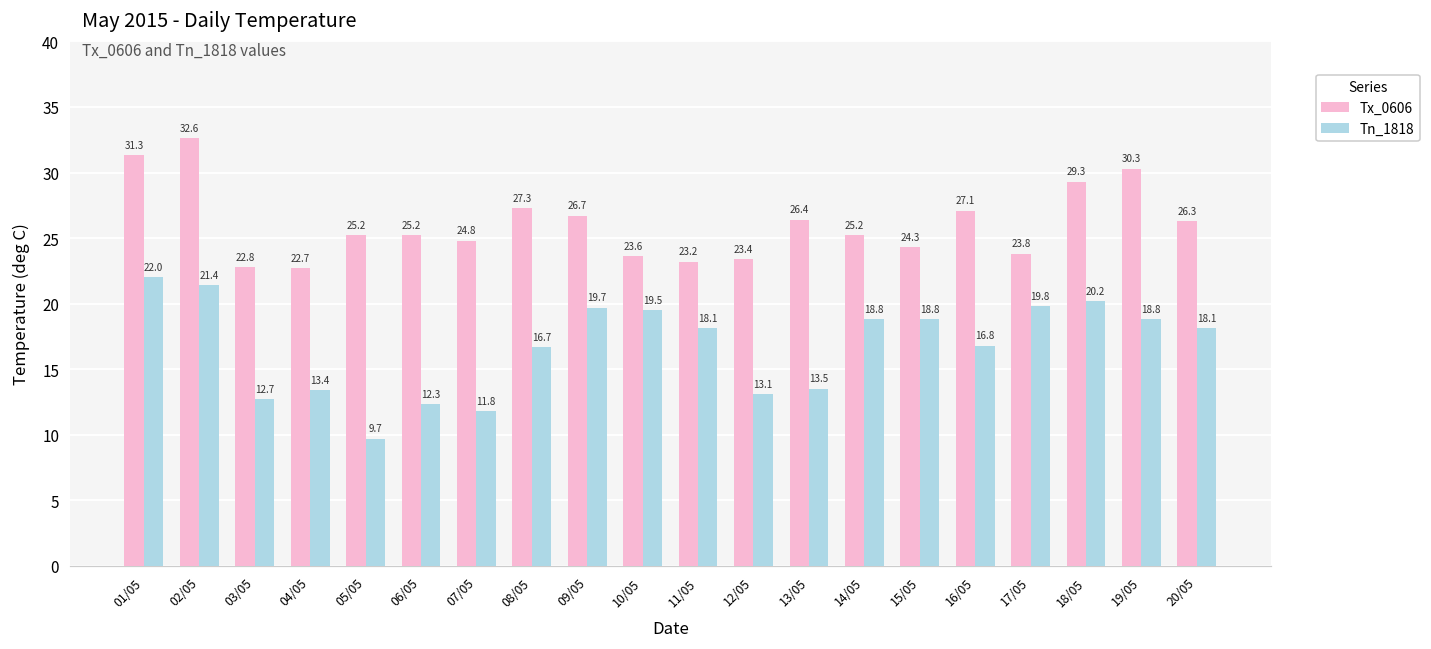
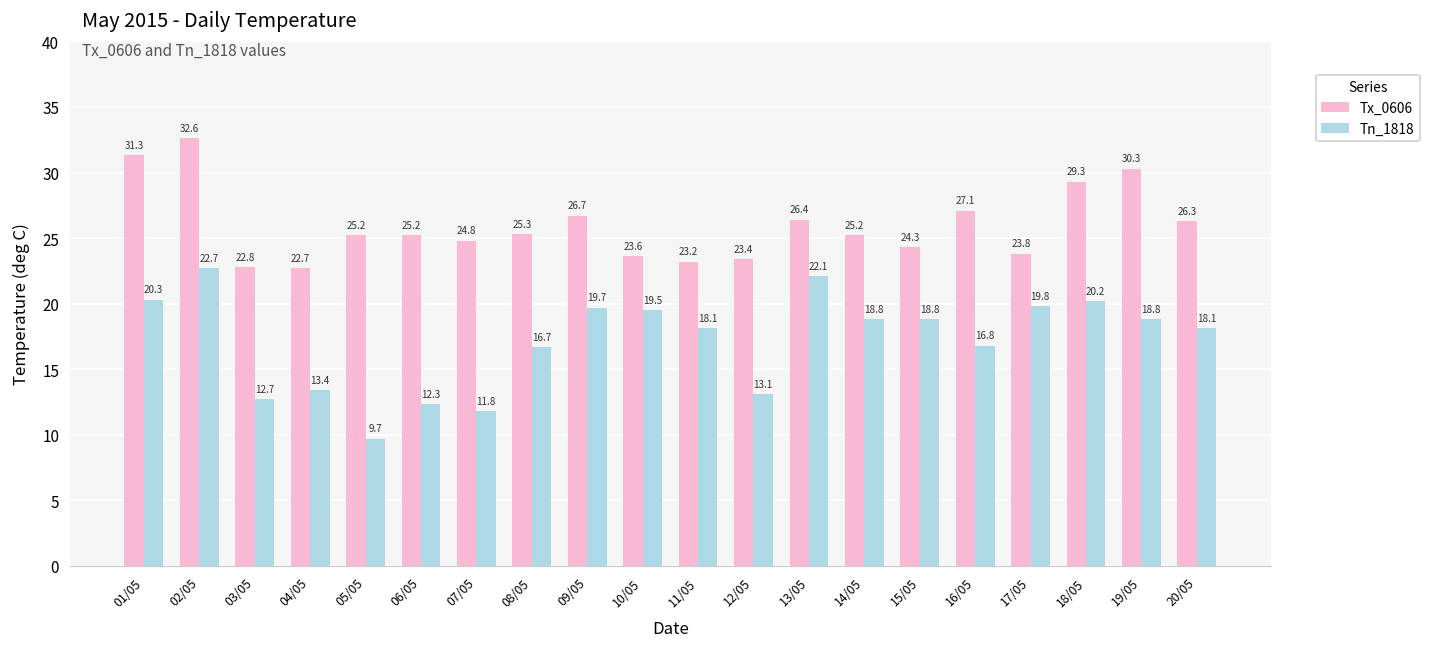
Tn_1818, 01/05: 22.0 -> 20.3
Tn_1818, 02/05: 21.4 -> 22.7
Tx_0606, 08/05: 27.3 -> 25.3
Tn_1818, 13/05: 13.5 -> 22.1
